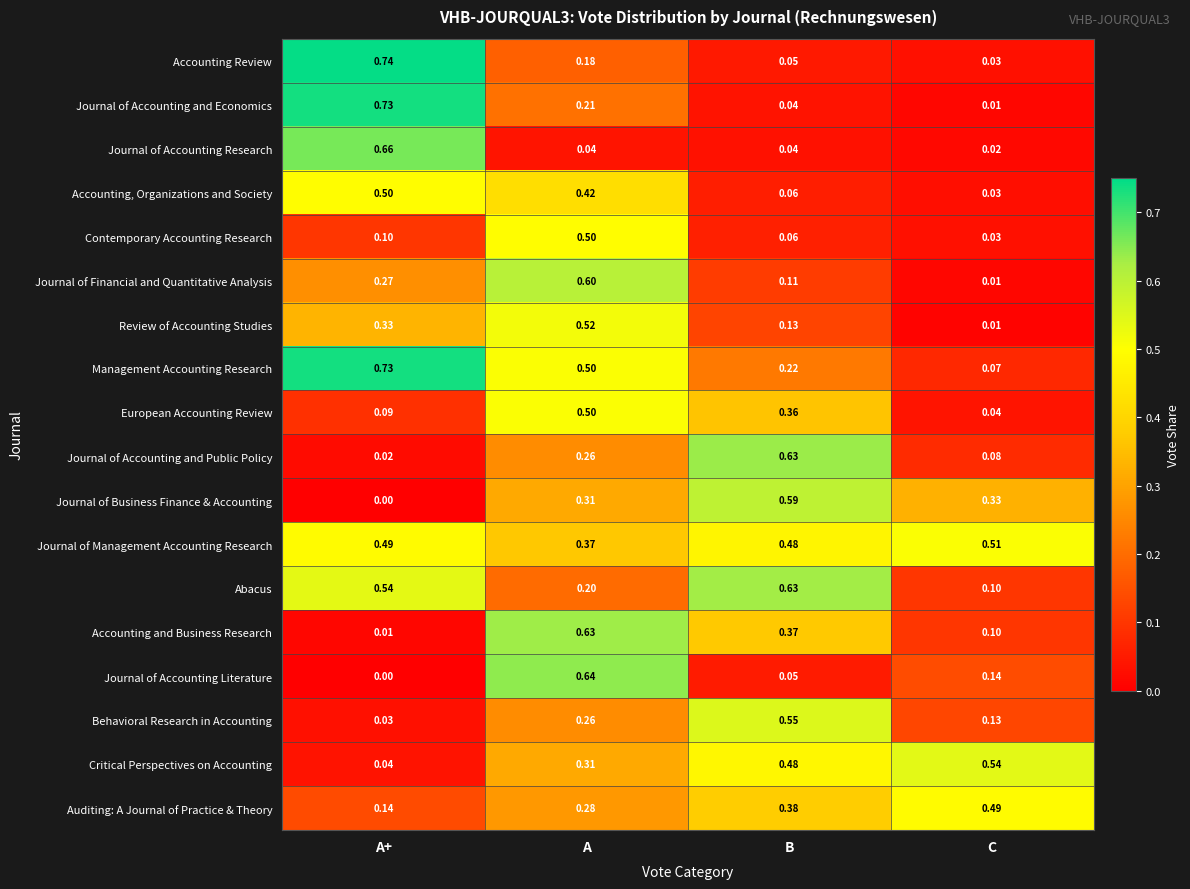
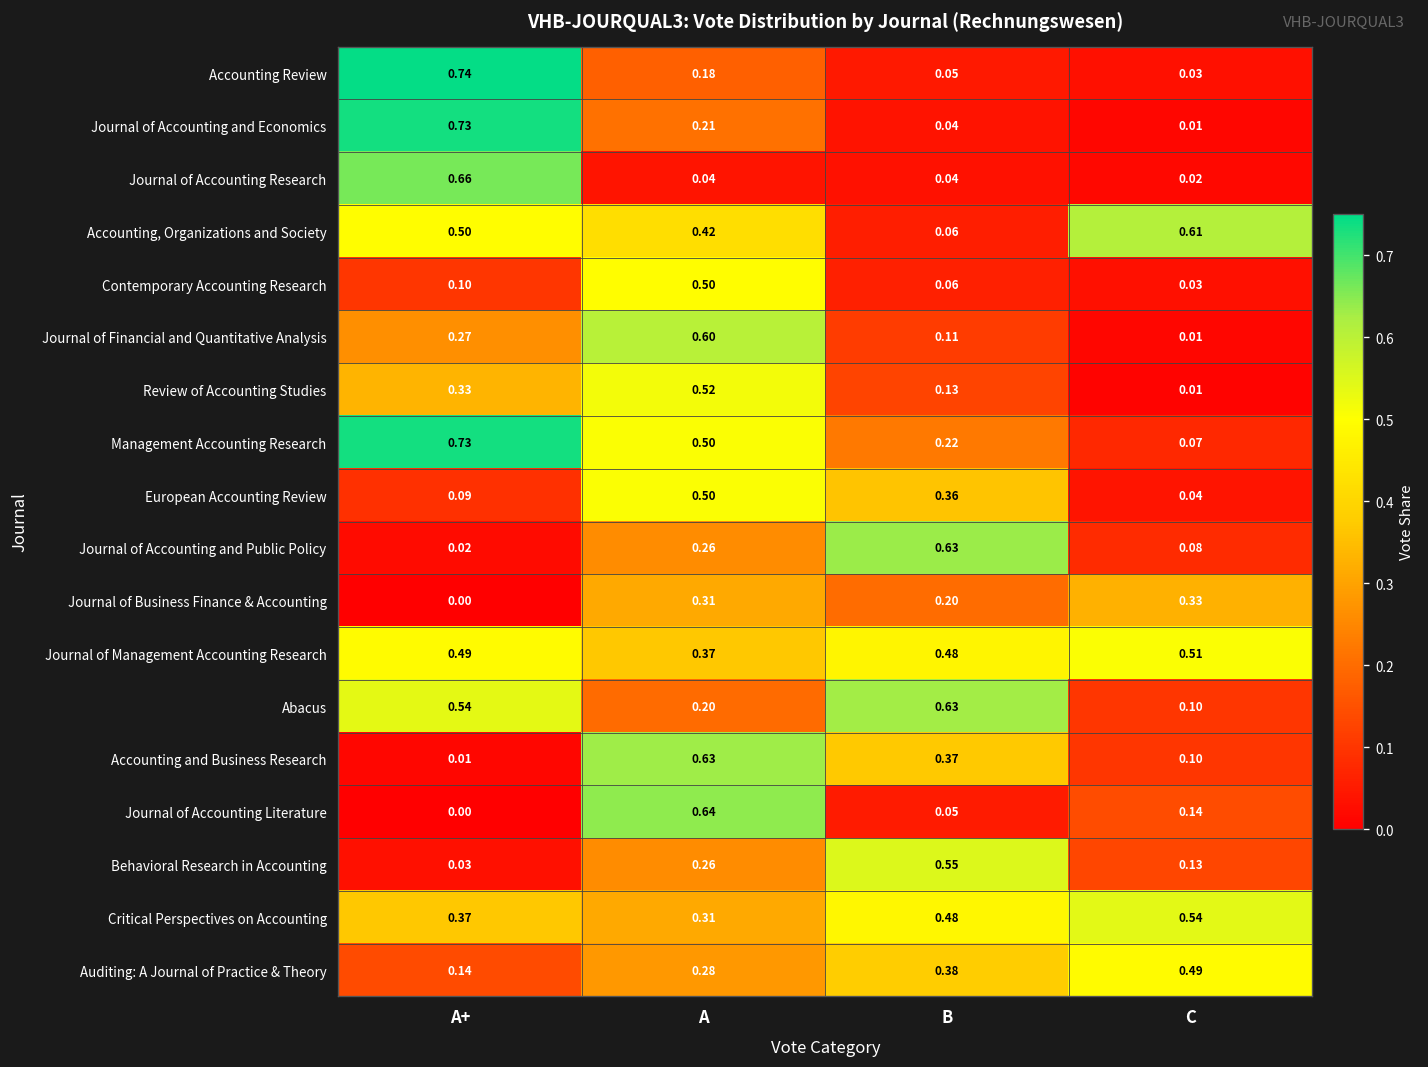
Accounting, Organizations and Society, C: 0.03 -> 0.61
Journal of Business Finance & Accounting, B: 0.59 -> 0.20
Critical Perspectives on Accounting, A+: 0.04 -> 0.37
